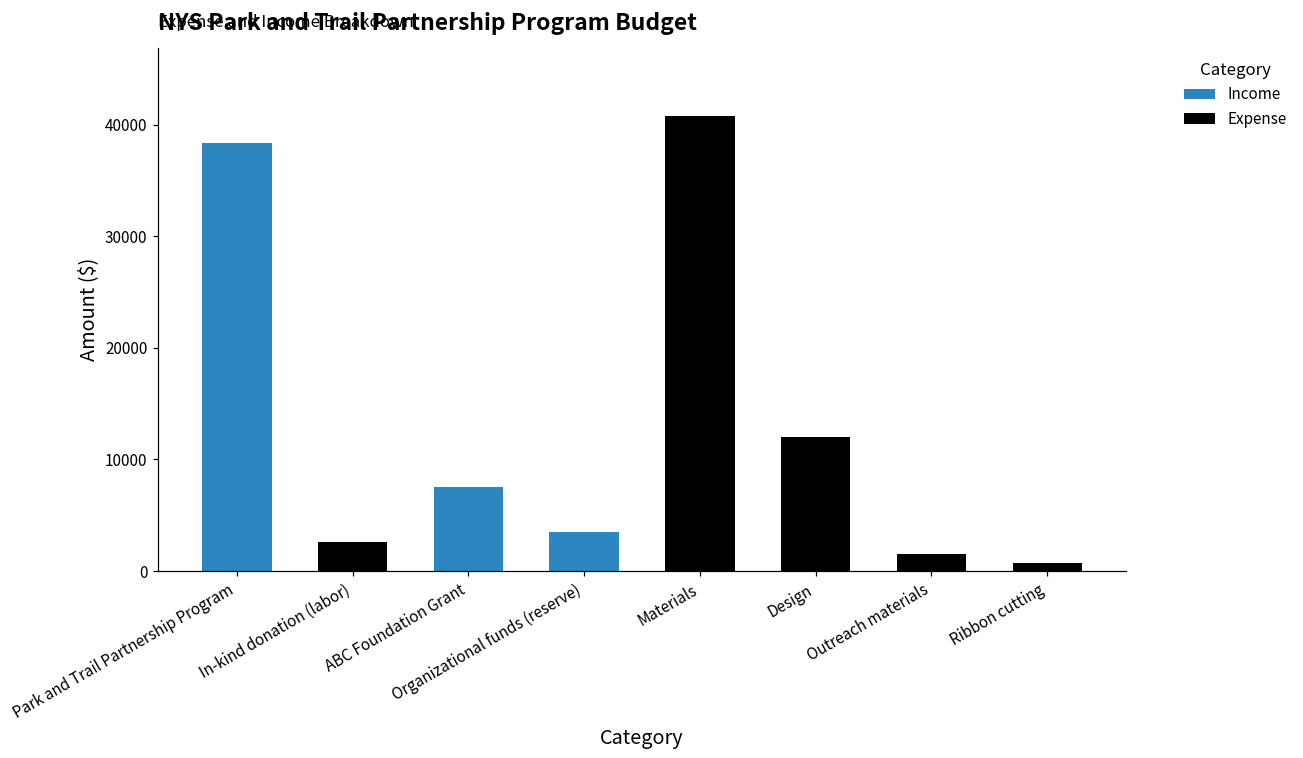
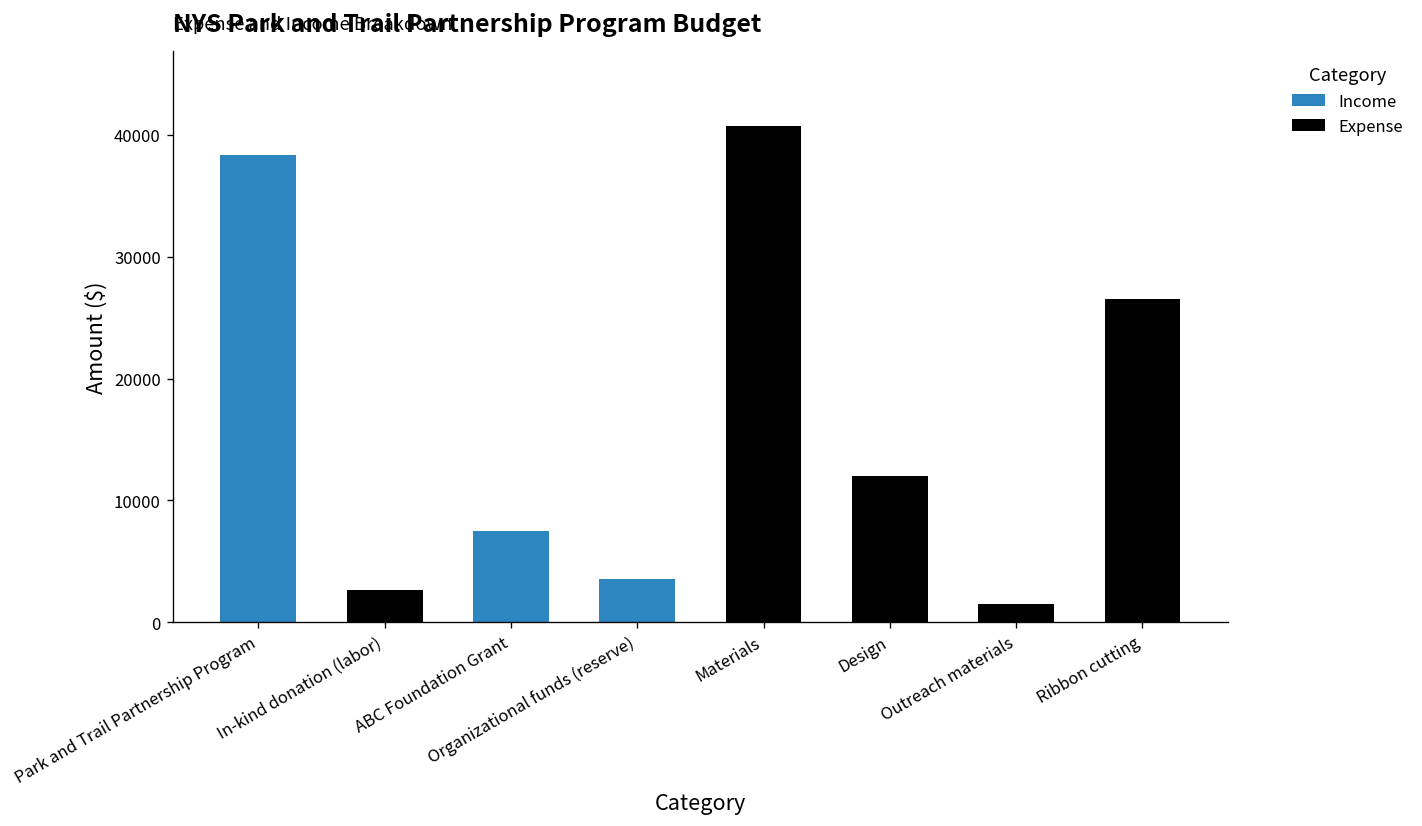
Ribbon cutting: 800 -> 26500
